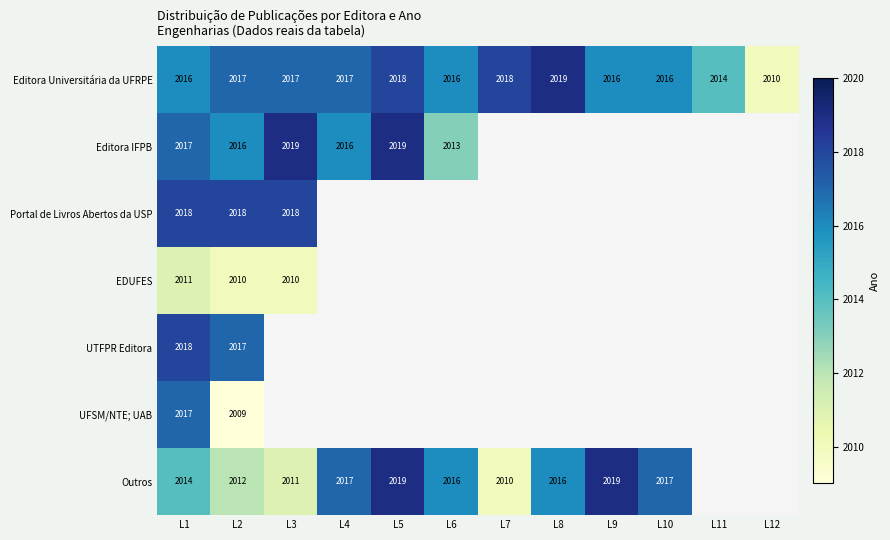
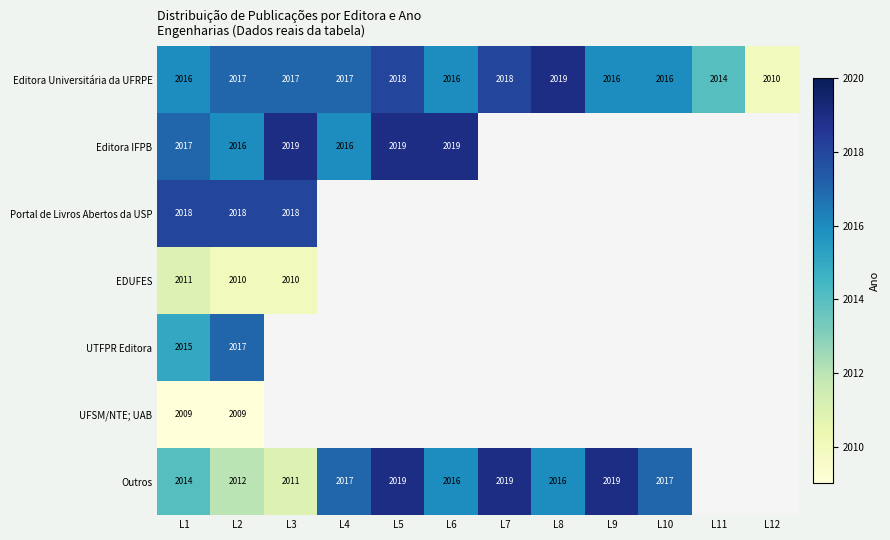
Editora IFPB, L6: 2013 -> 2019
UTFPR Editora, L1: 2018 -> 2015
UFSM/NTE; UAB, L1: 2017 -> 2009
Outros, L7: 2010 -> 2019
